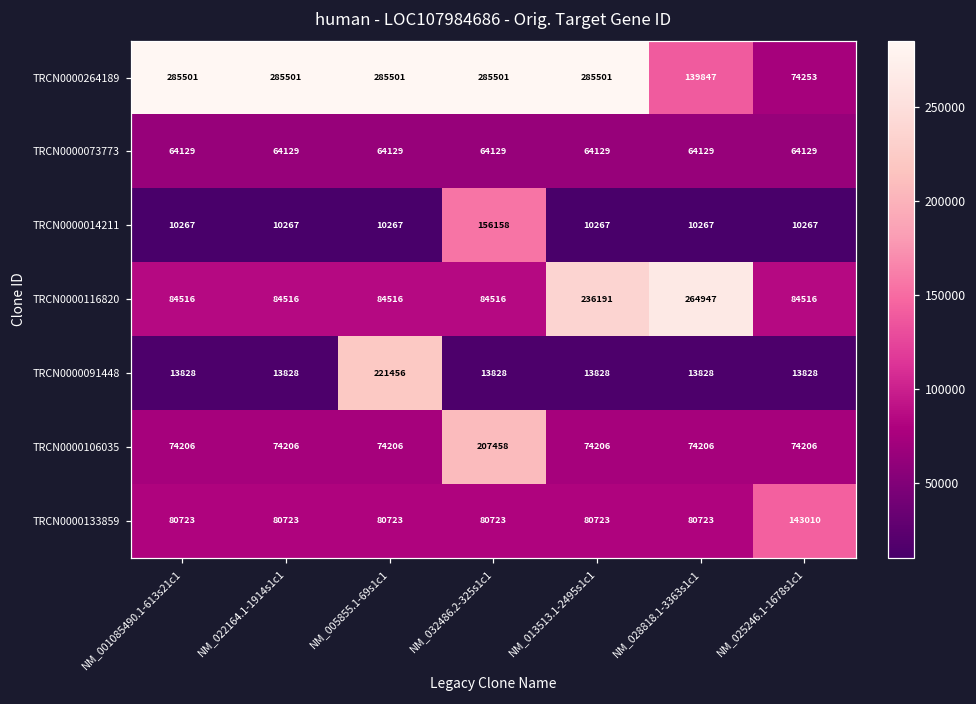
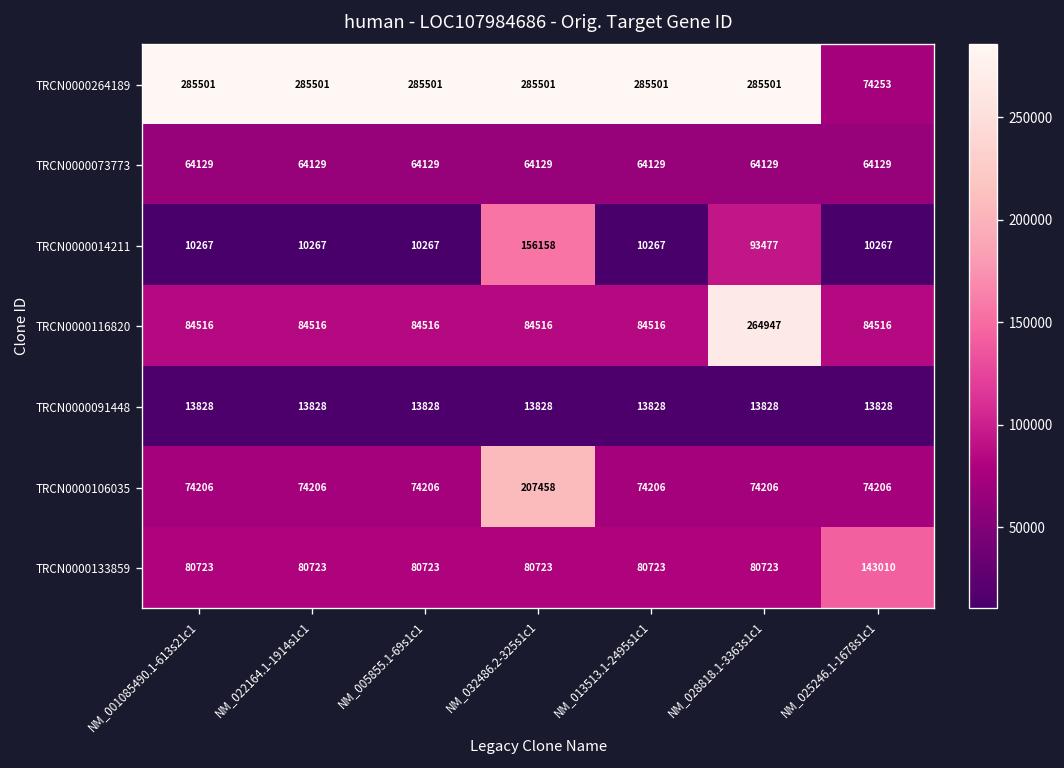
TRCN0000264189, NM_028818.1-3363s1c1: 139847 -> 285501
TRCN0000014211, NM_028818.1-3363s1c1: 10267 -> 93477
TRCN0000116820, NM_013513.1-2495s1c1: 236191 -> 84516
TRCN0000091448, NM_005855.1-69s1c1: 221456 -> 13828
